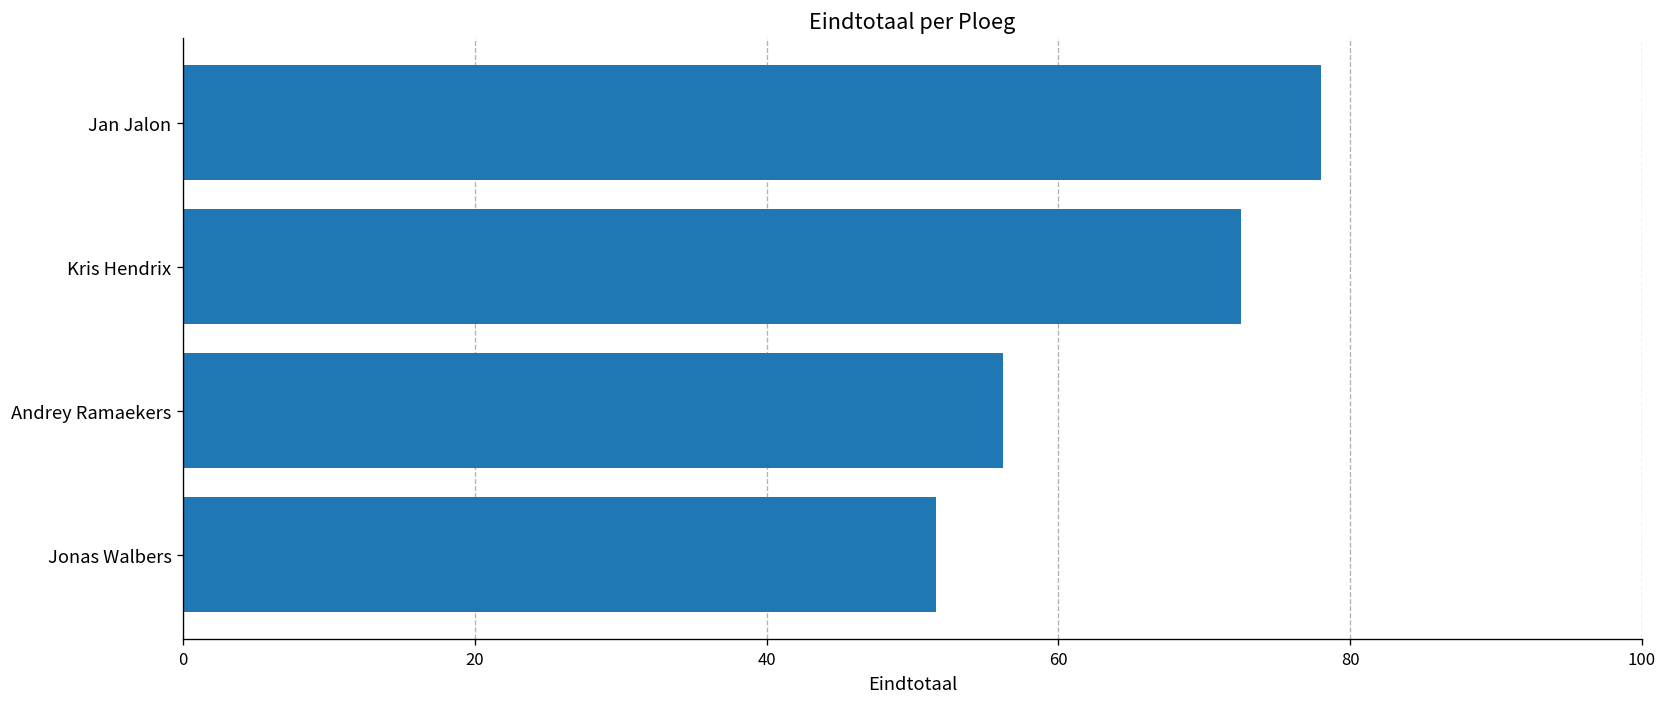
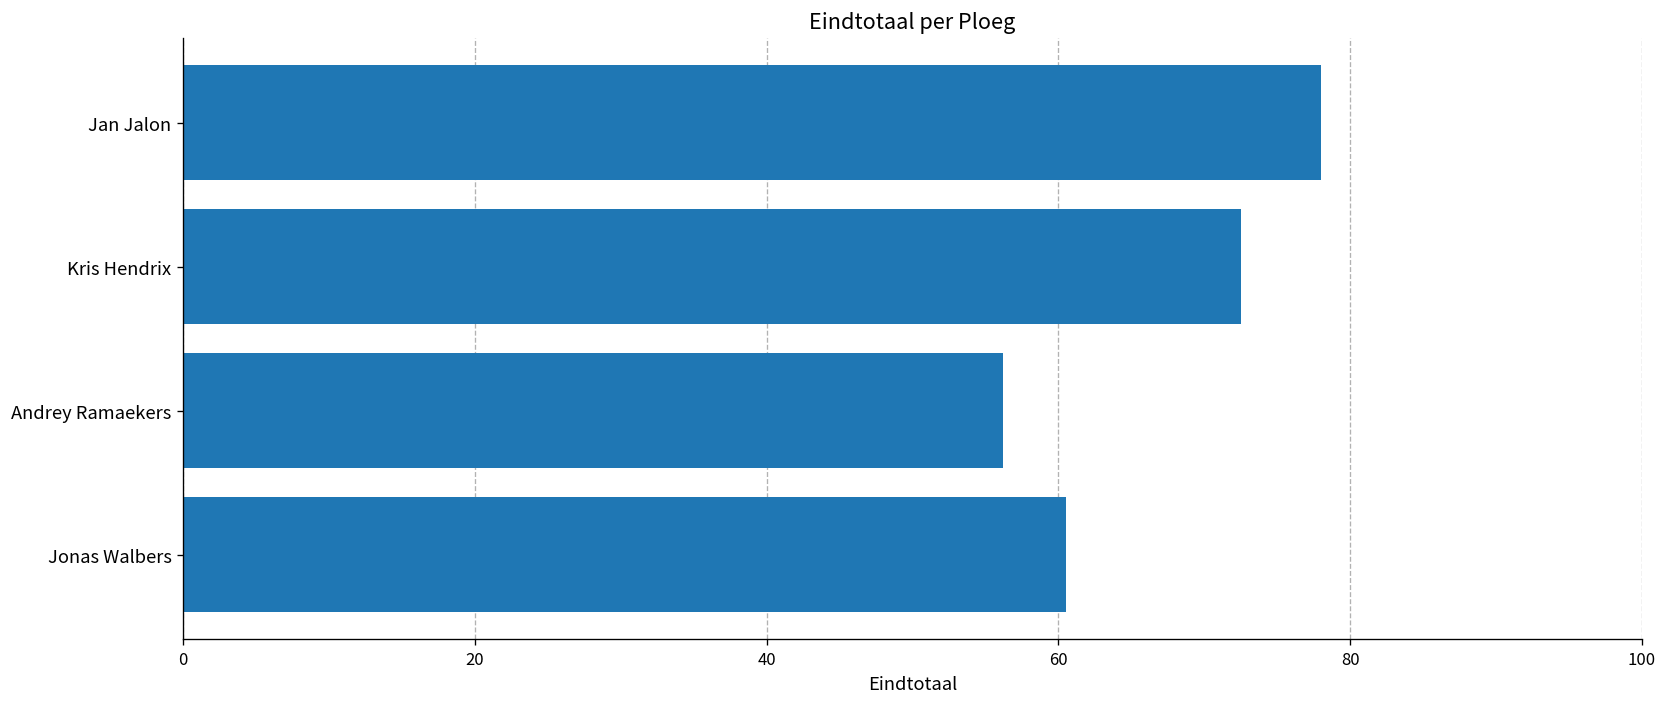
Jonas Walbers: 51.6 -> 60.5
